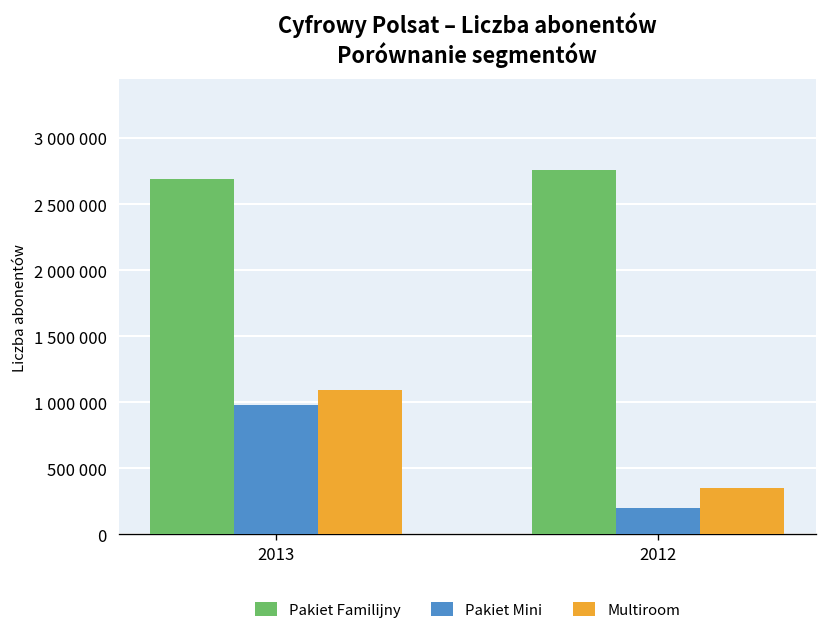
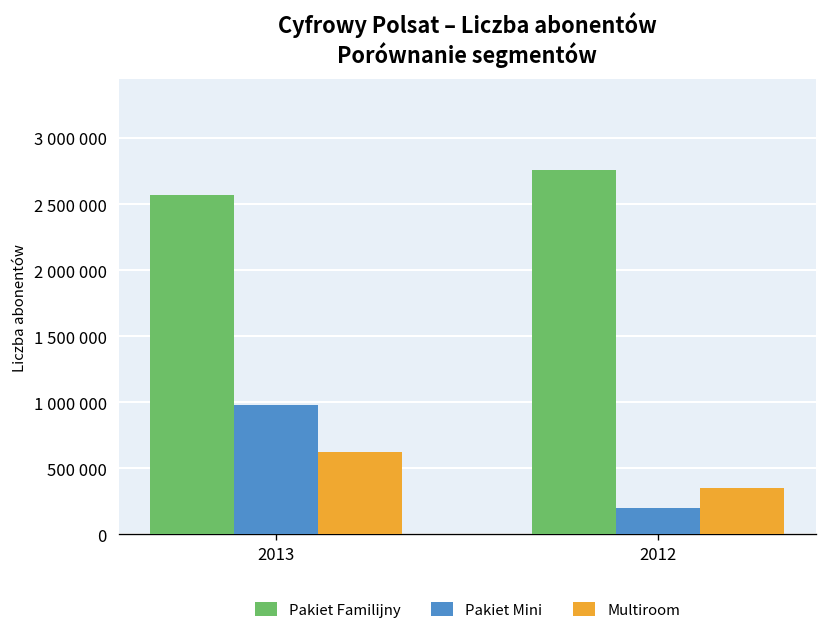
Pakiet Familijny, 2013: 2690000 -> 2570000
Multiroom, 2013: 1100000 -> 620000
